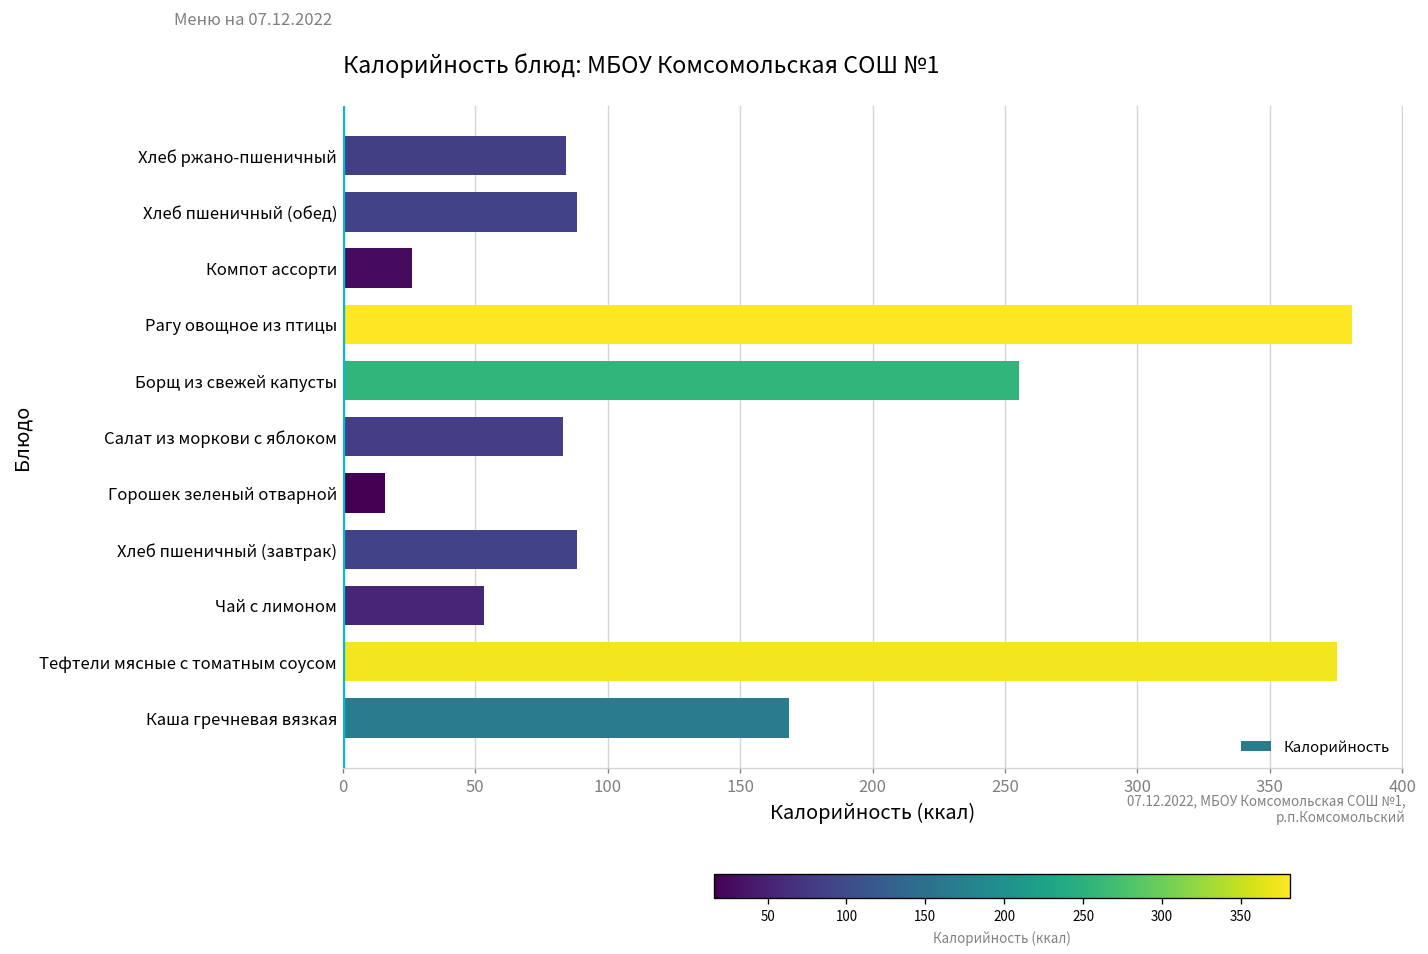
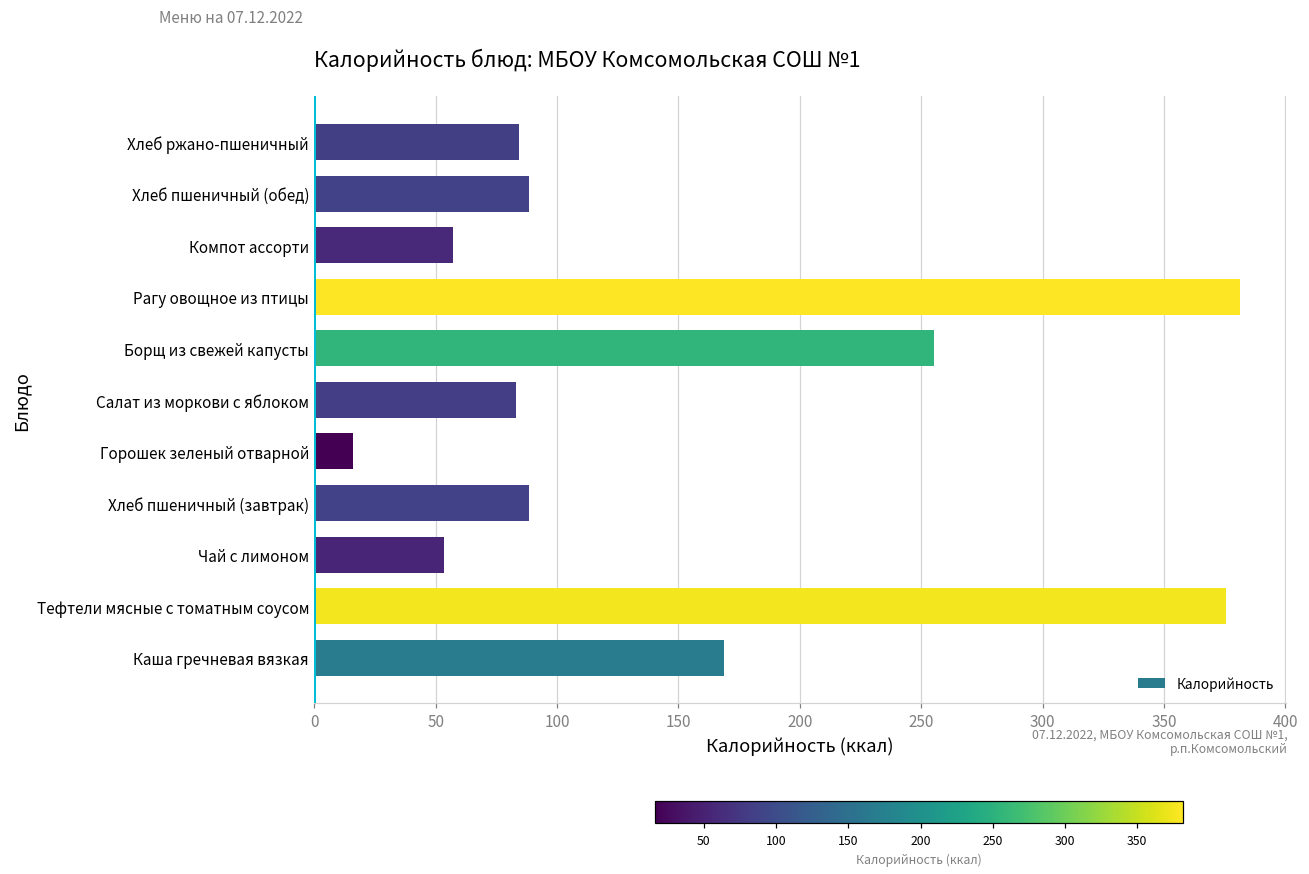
Компот ассорти: 26 -> 57
